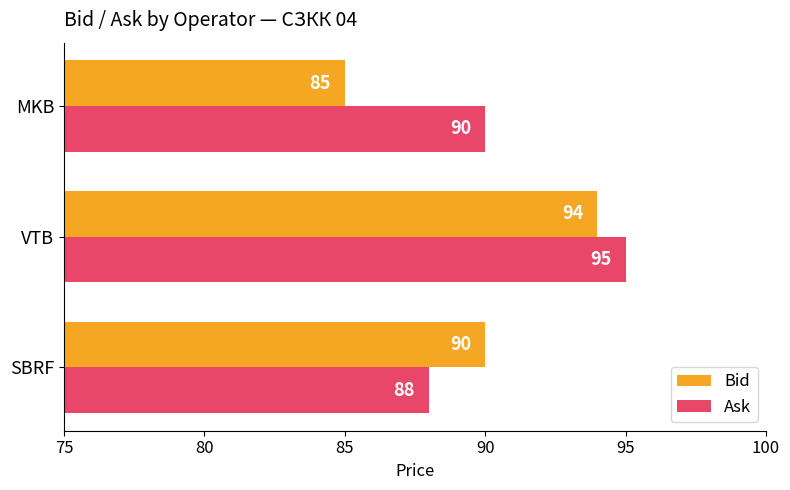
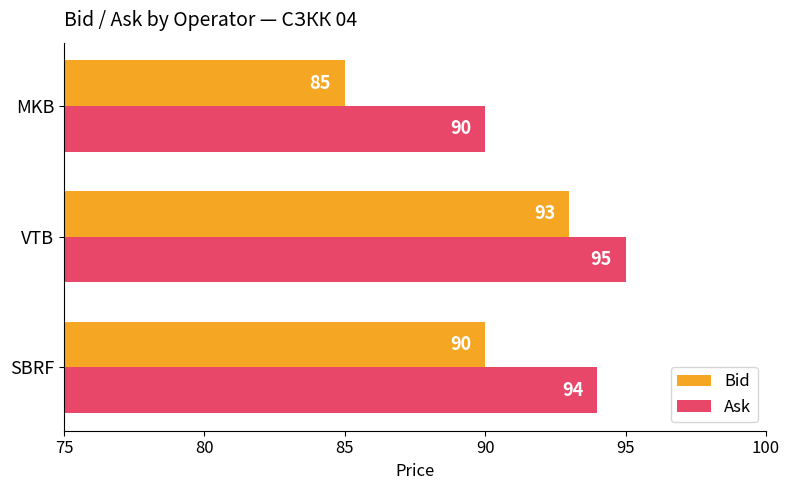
Bid, VTB: 94 -> 93
Ask, SBRF: 88 -> 94
